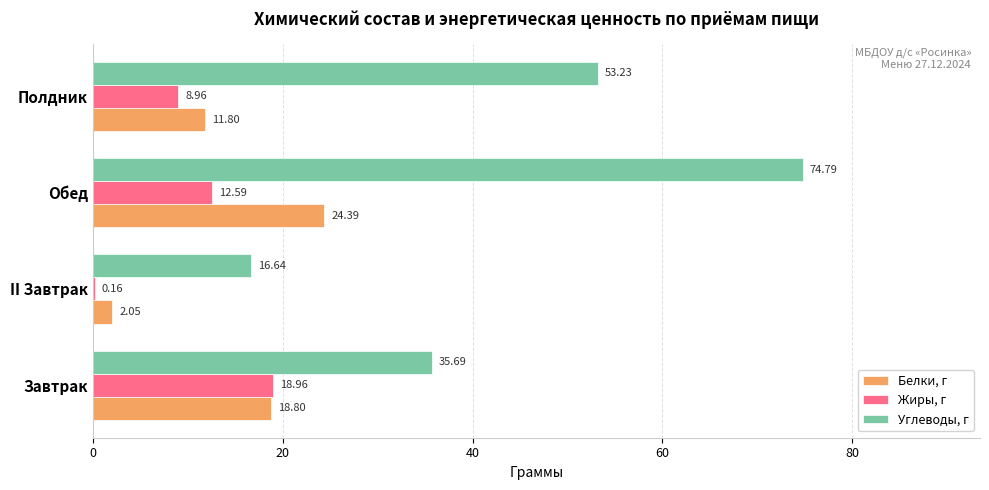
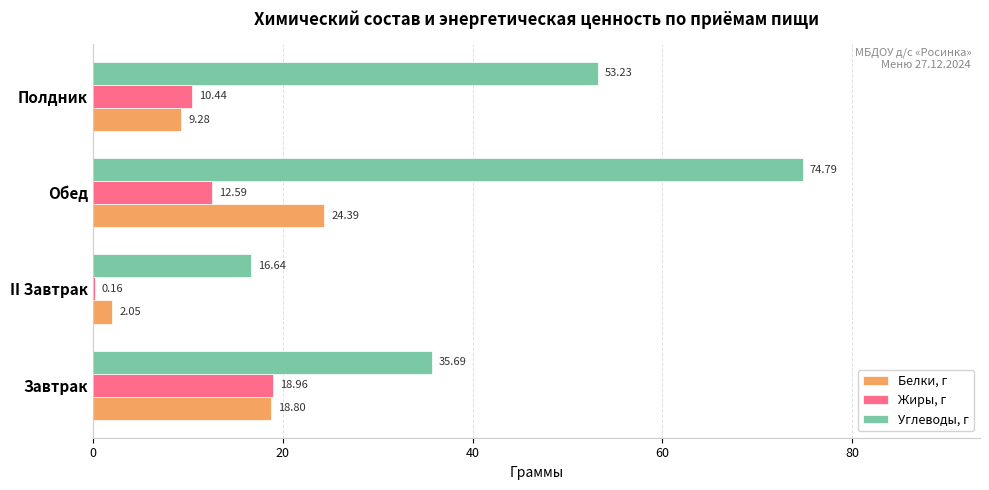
Жиры, г, Полдник: 8.96 -> 10.44
Белки, г, Полдник: 11.80 -> 9.28
